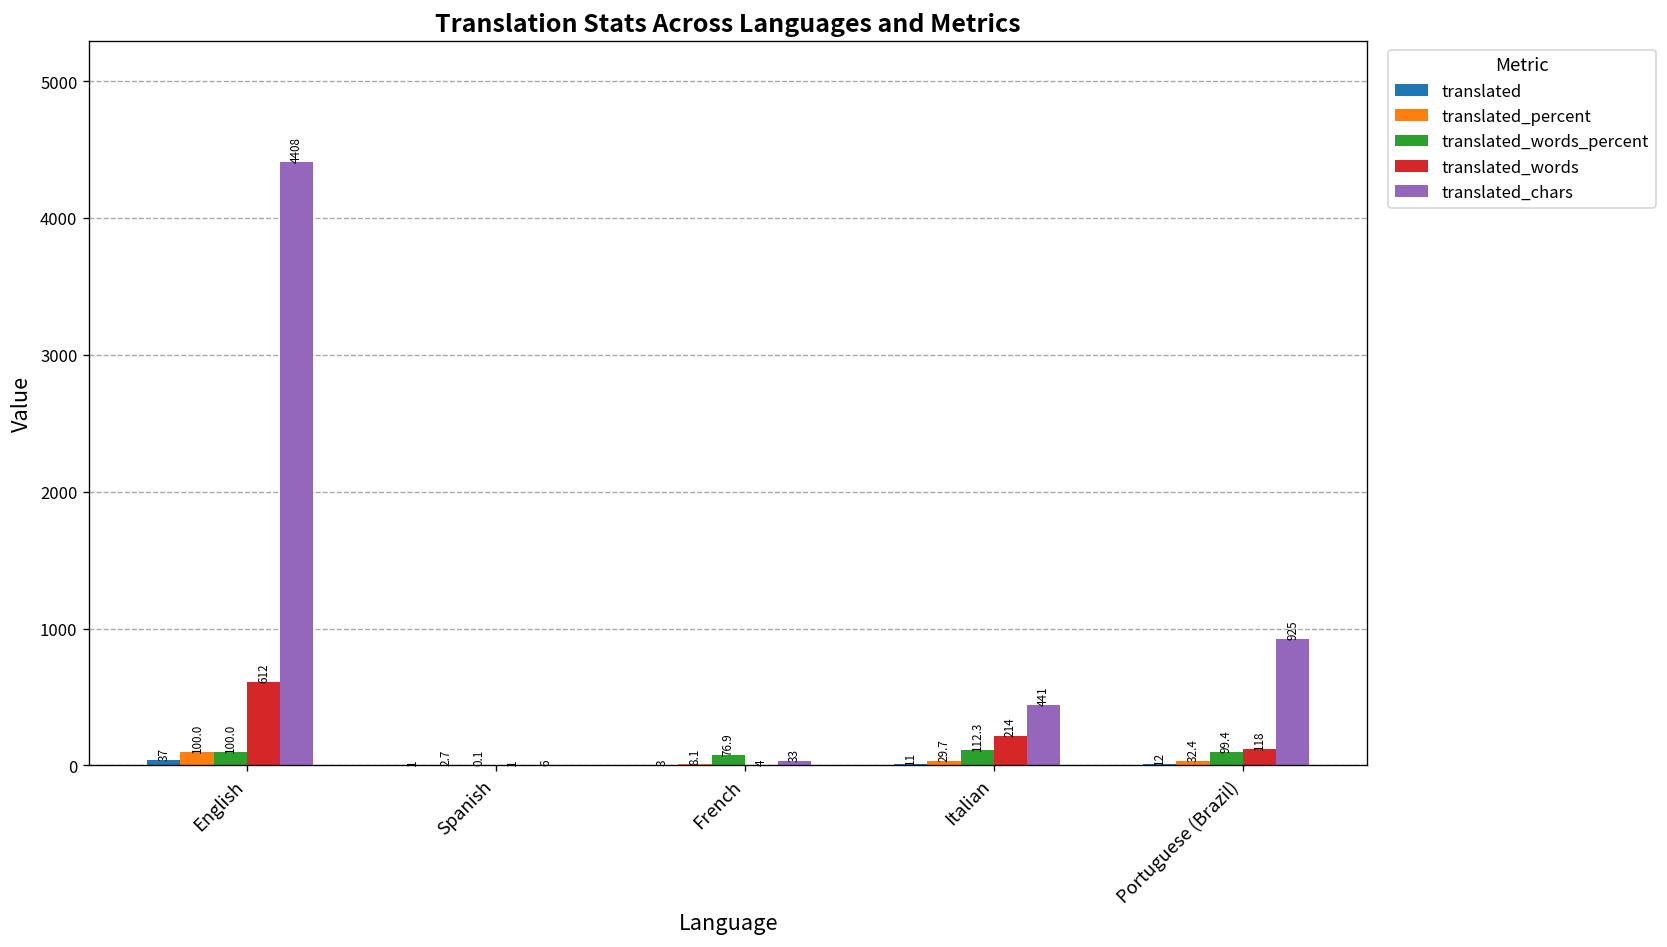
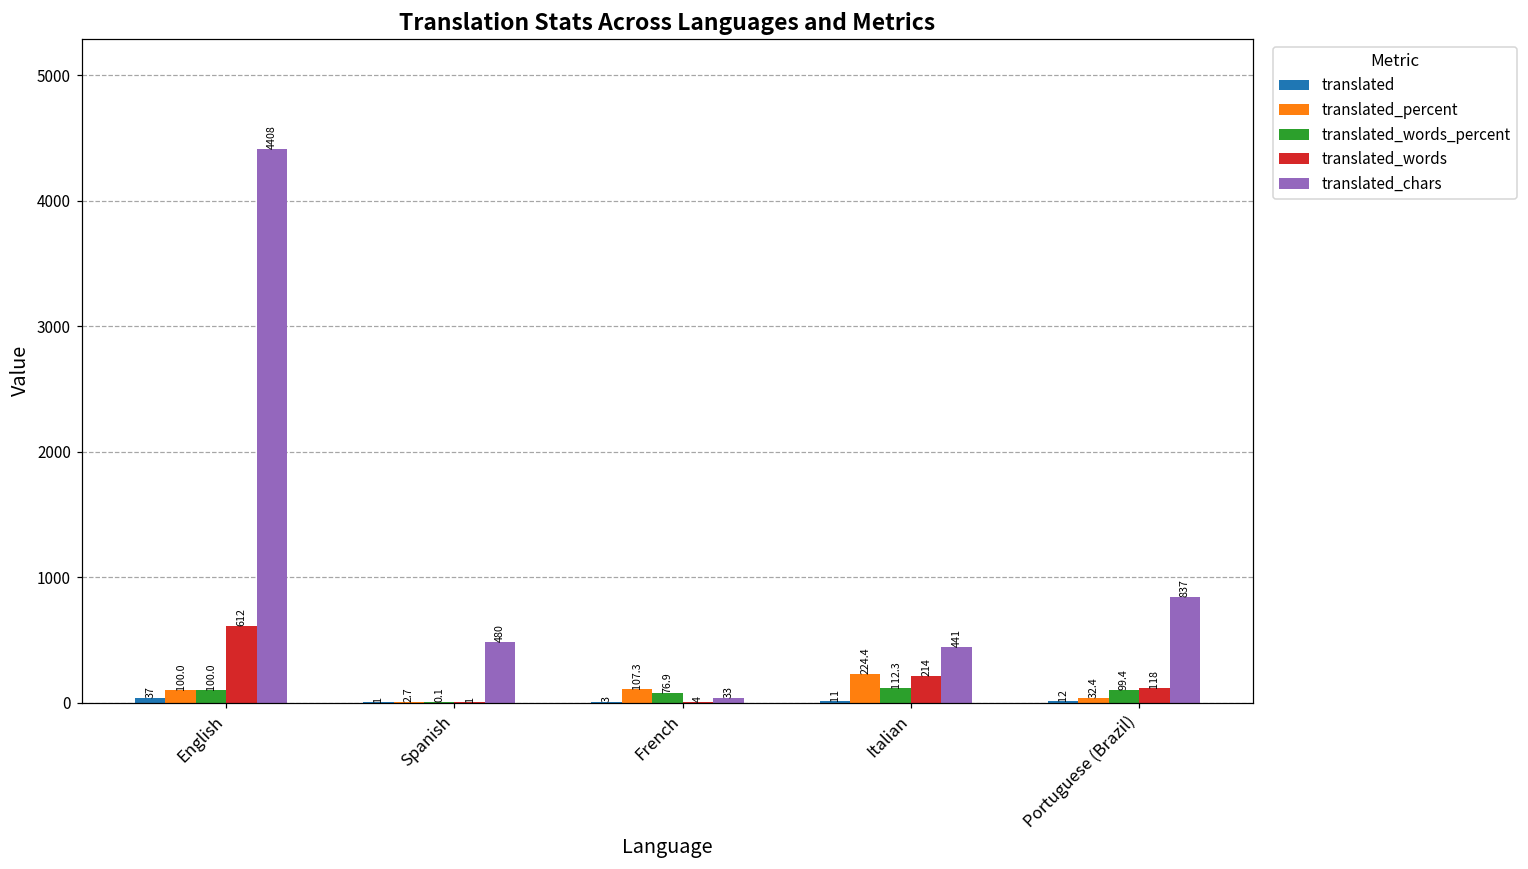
translated_chars, Spanish: 6 -> 480
translated_percent, French: 8.1 -> 107.3
translated_percent, Italian: 29.7 -> 224.4
translated_chars, Portuguese (Brazil): 925 -> 837
